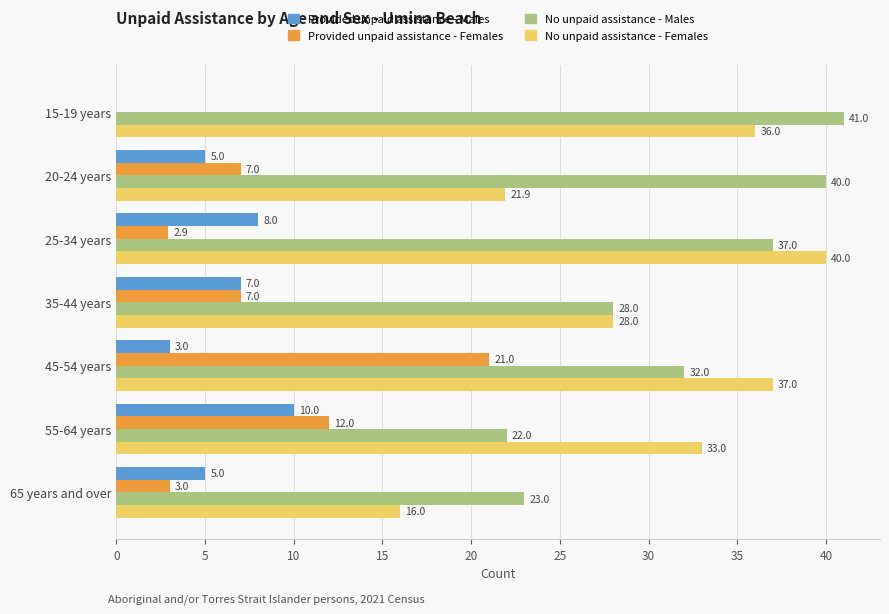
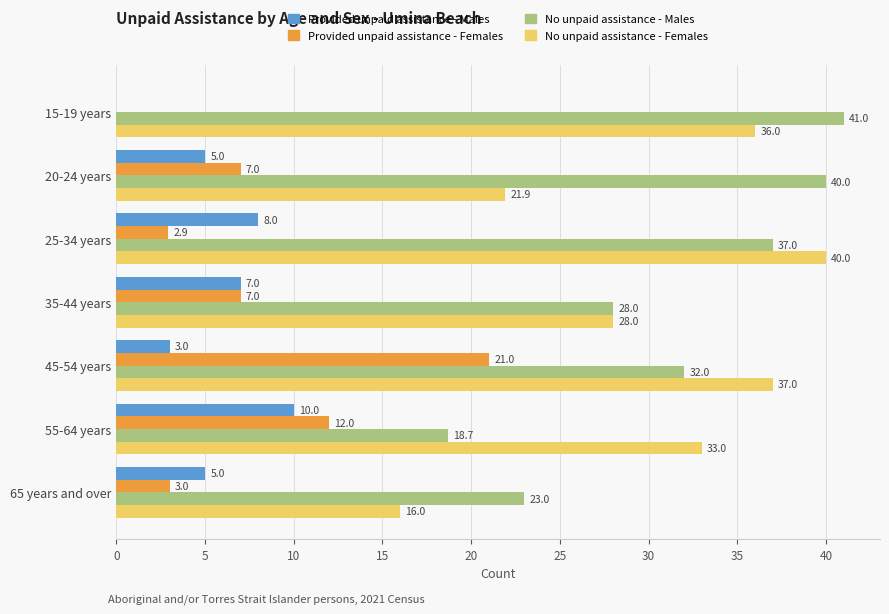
No unpaid assistance - Males, 55-64 years: 22.0 -> 18.7
